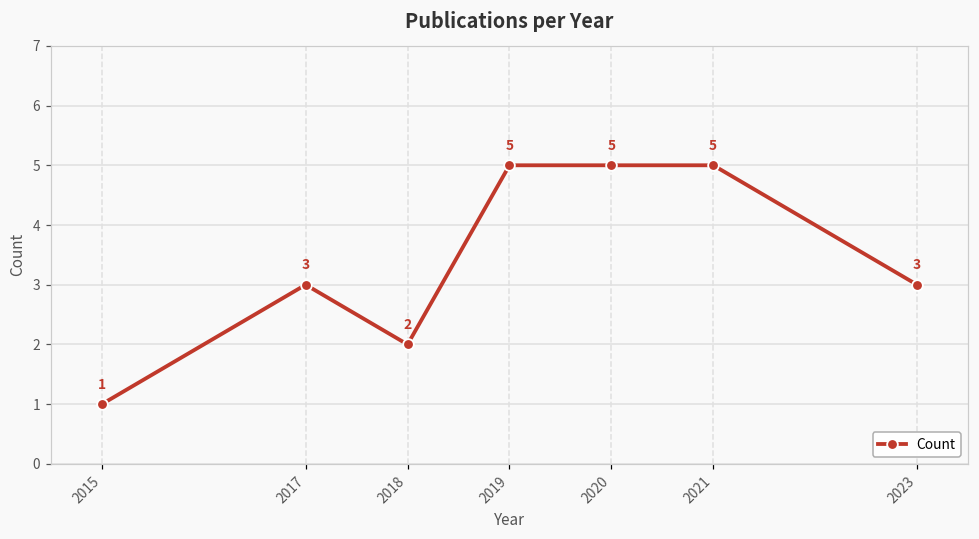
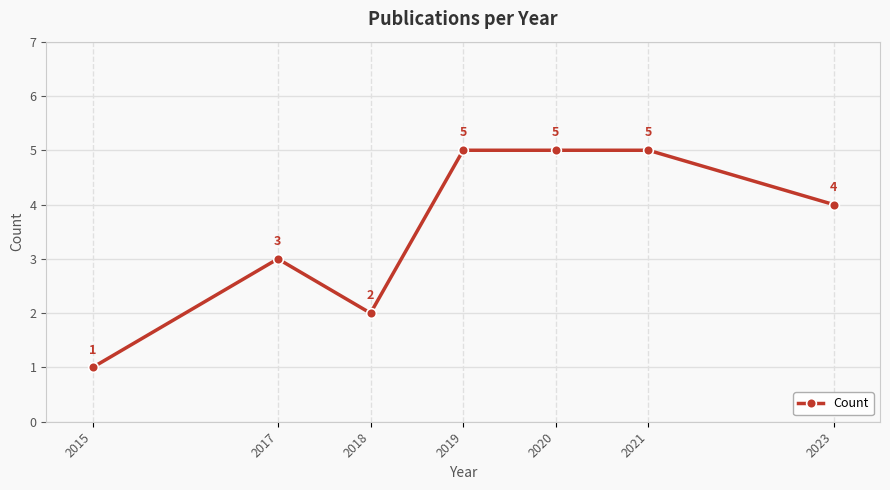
2023: 3 -> 4
